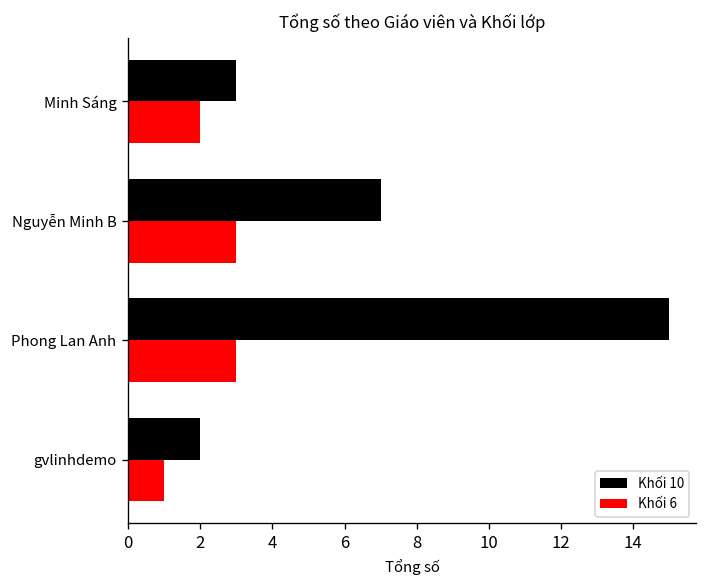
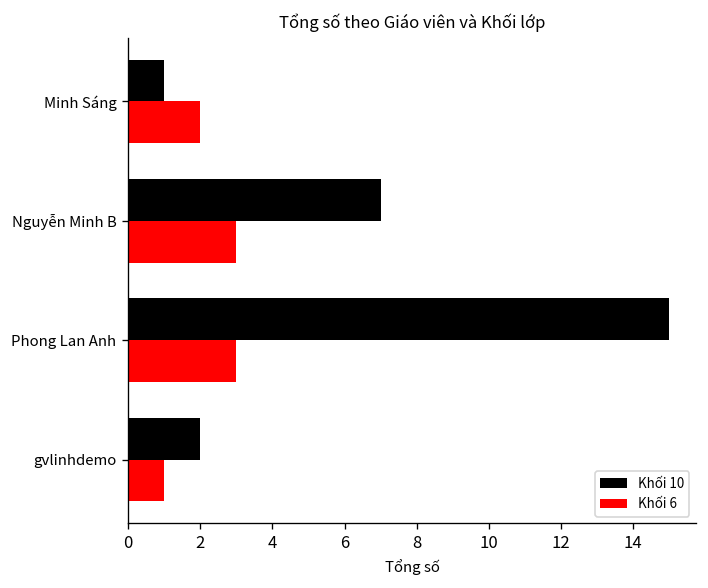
Khối 10, Minh Sáng: 3 -> 1
